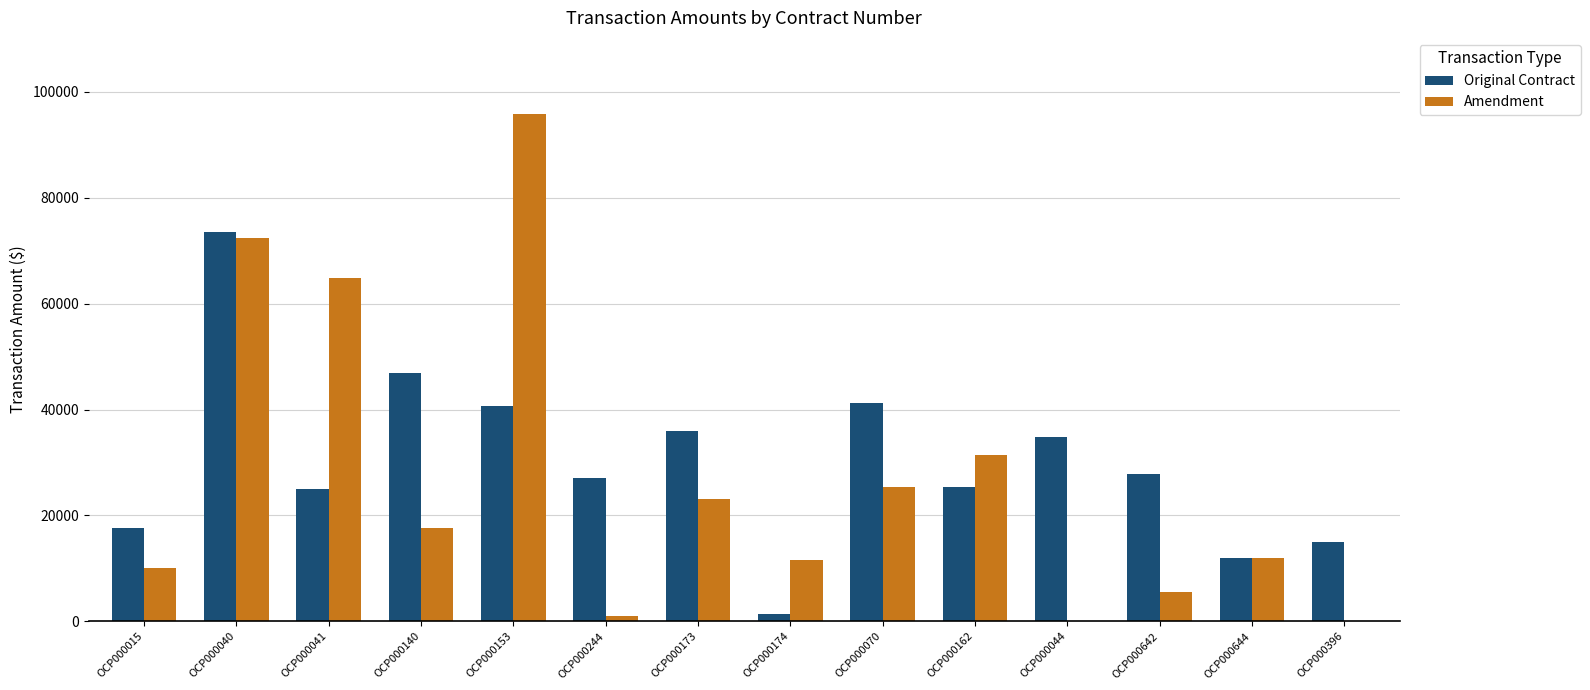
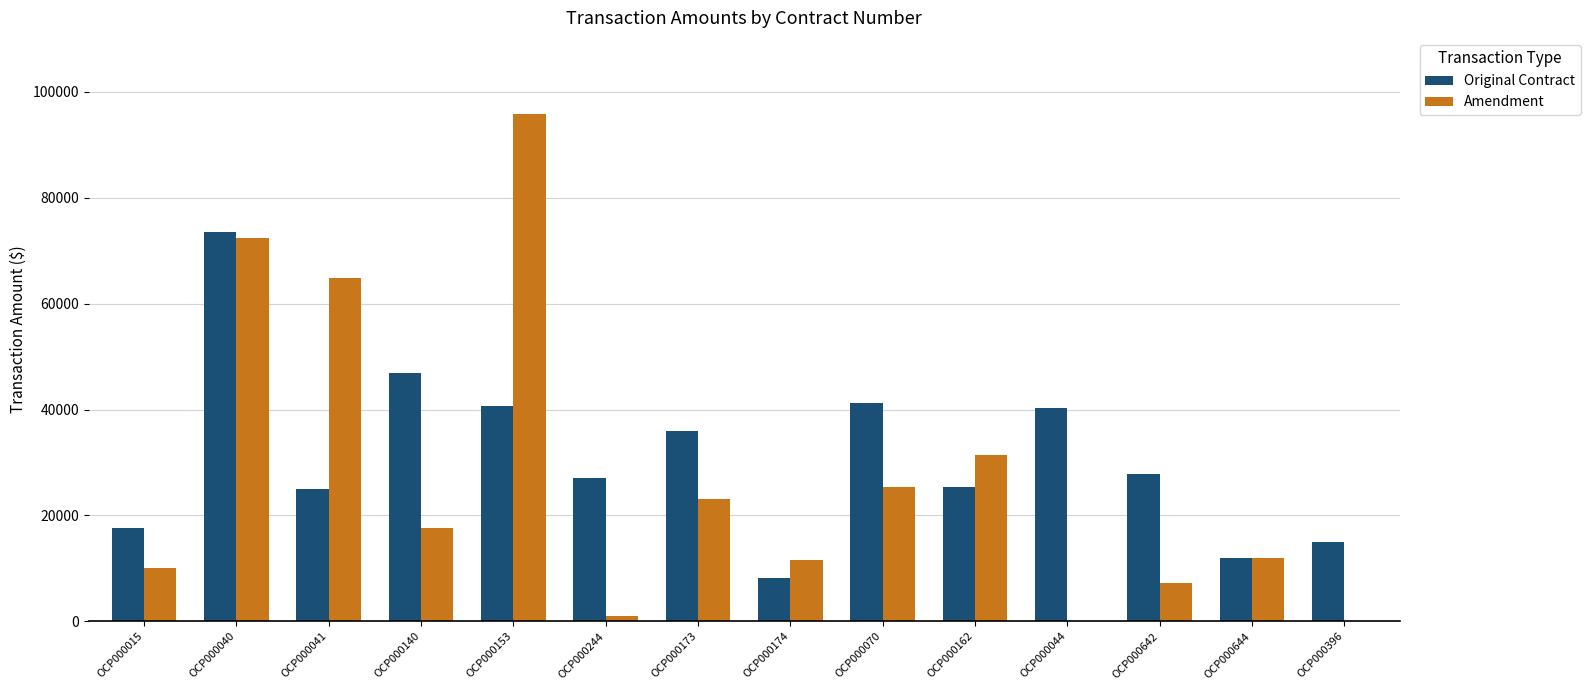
Original Contract, OCP000174: 1000 -> 8000
Original Contract, OCP000044: 35000 -> 40000
Amendment, OCP000642: 6000 -> 7000
